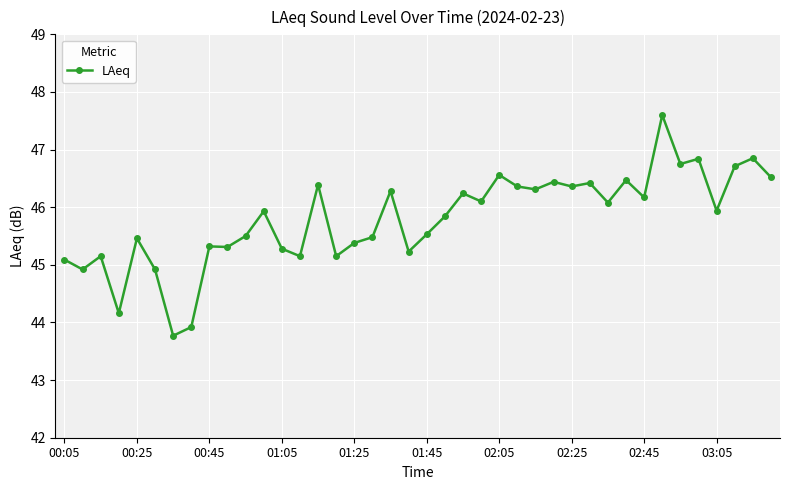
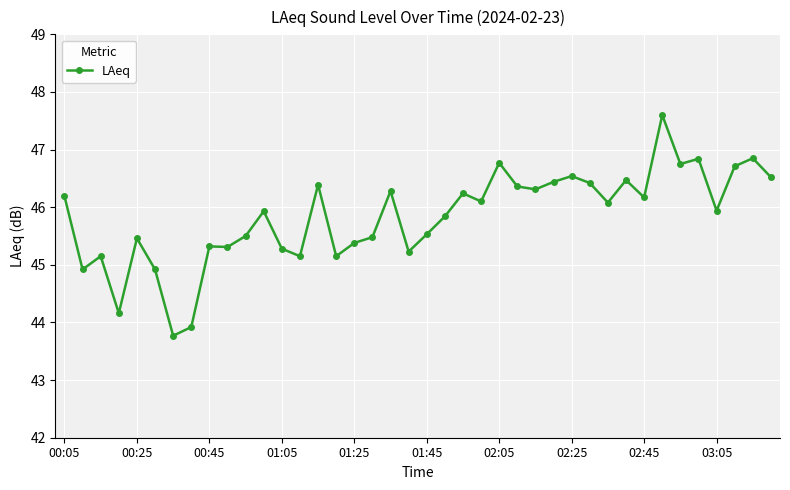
00:05: 45.1 -> 46.2
02:05: 46.6 -> 46.8
02:25: 46.4 -> 46.5
